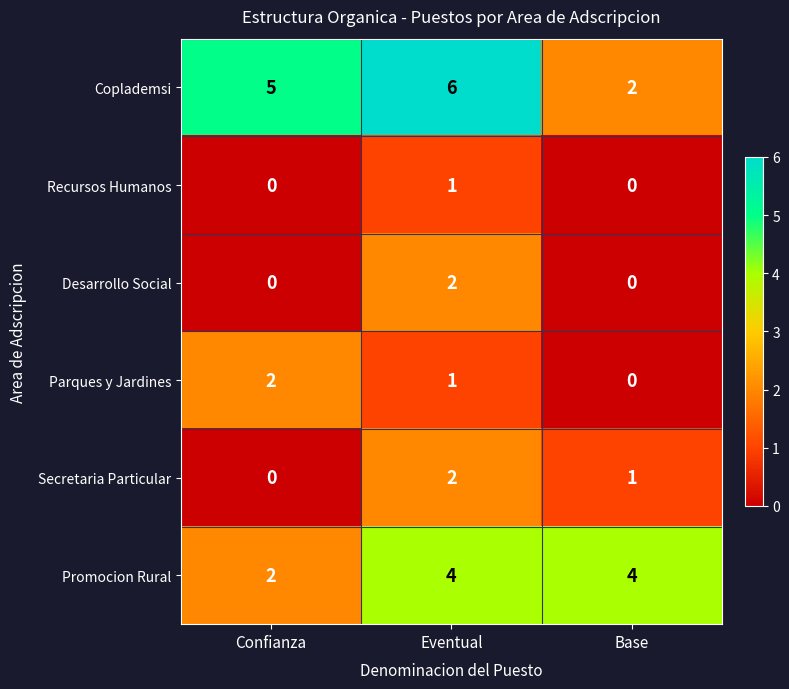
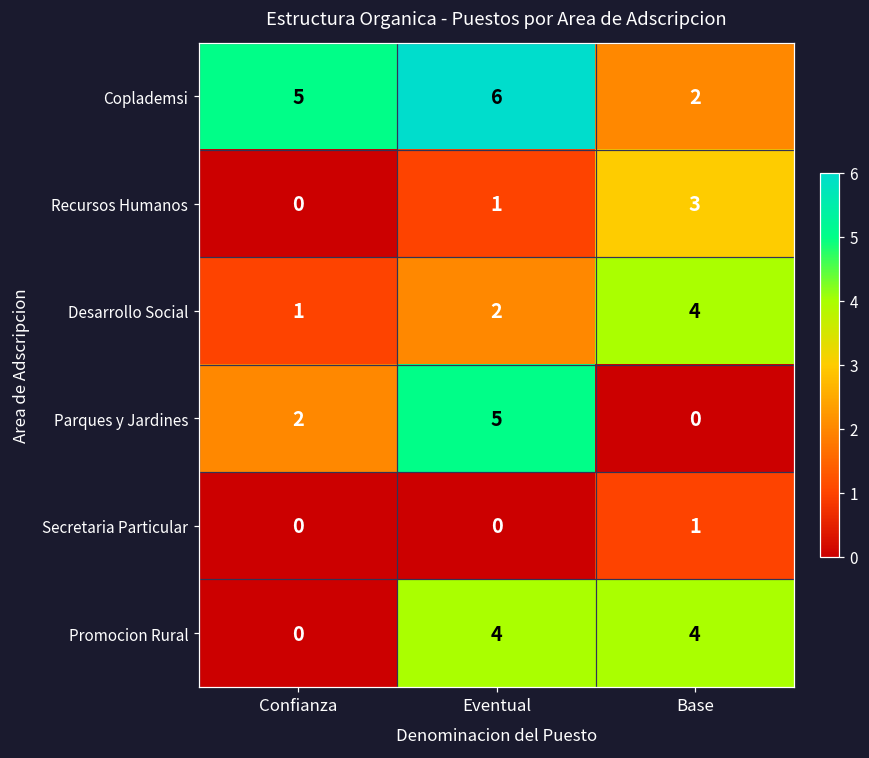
Recursos Humanos, Base: 0 -> 3
Desarrollo Social, Confianza: 0 -> 1
Desarrollo Social, Base: 0 -> 4
Parques y Jardines, Eventual: 1 -> 5
Secretaria Particular, Eventual: 2 -> 0
Promocion Rural, Confianza: 2 -> 0
